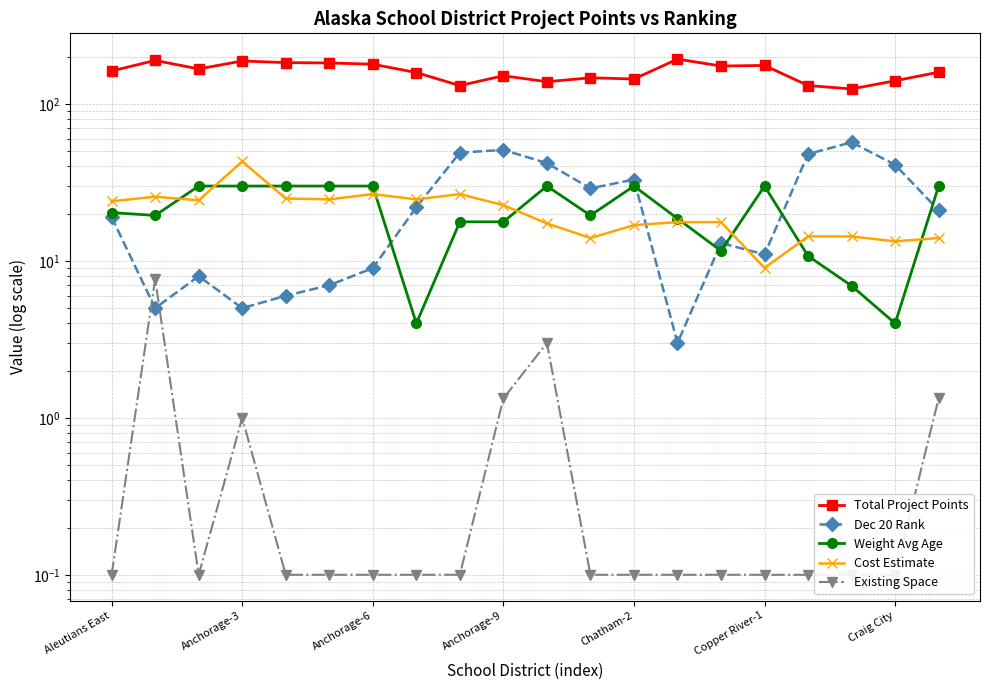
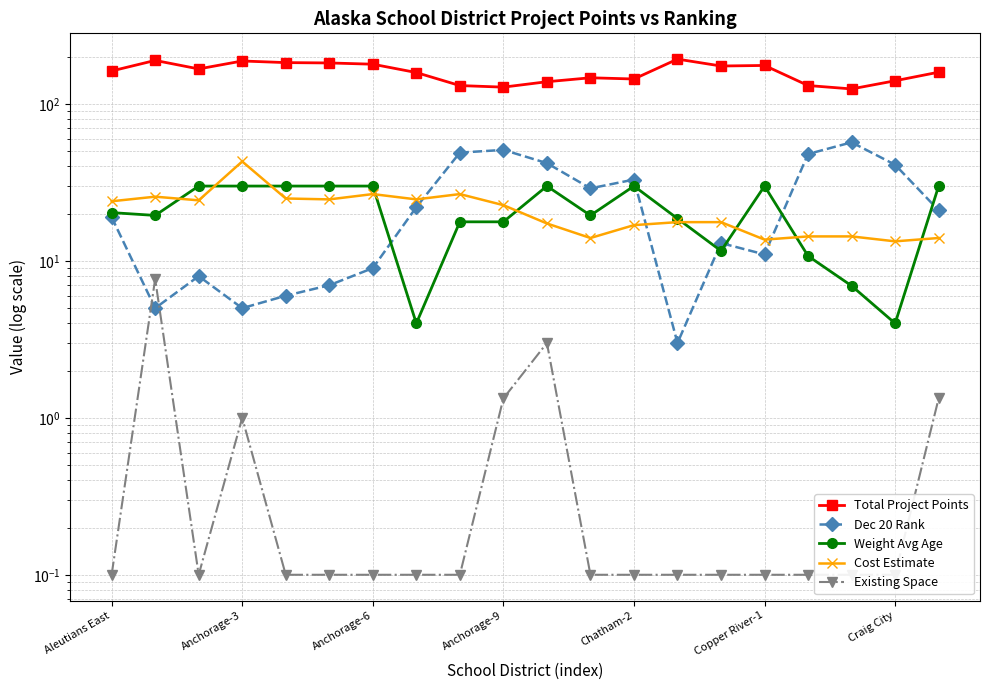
Total Project Points, Anchorage-9: 150 -> 130
Cost Estimate, Copper River-1: 9 -> 14
